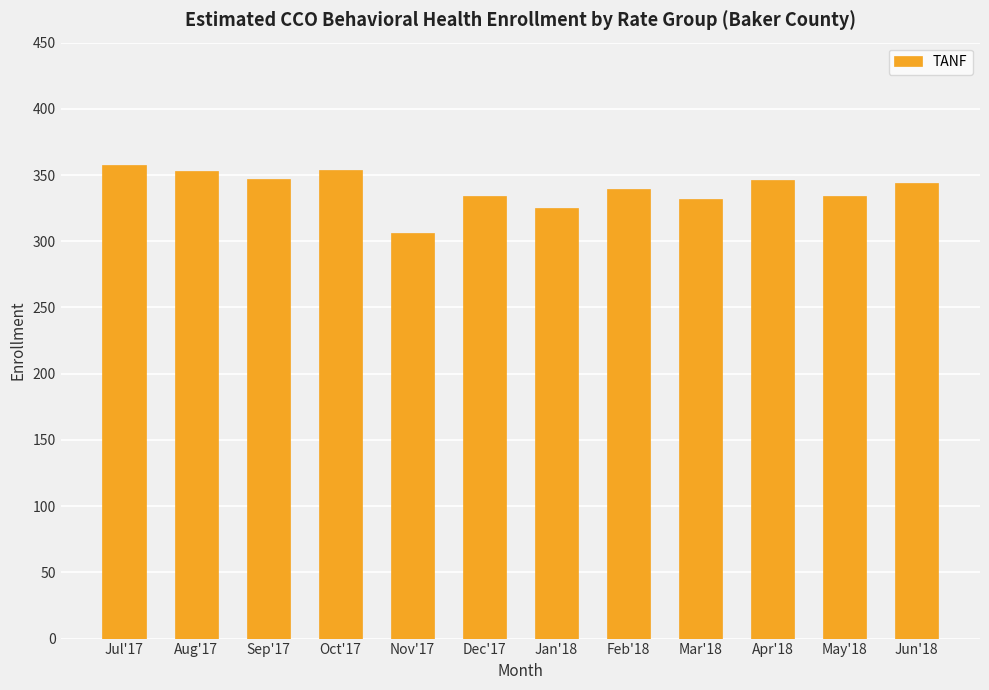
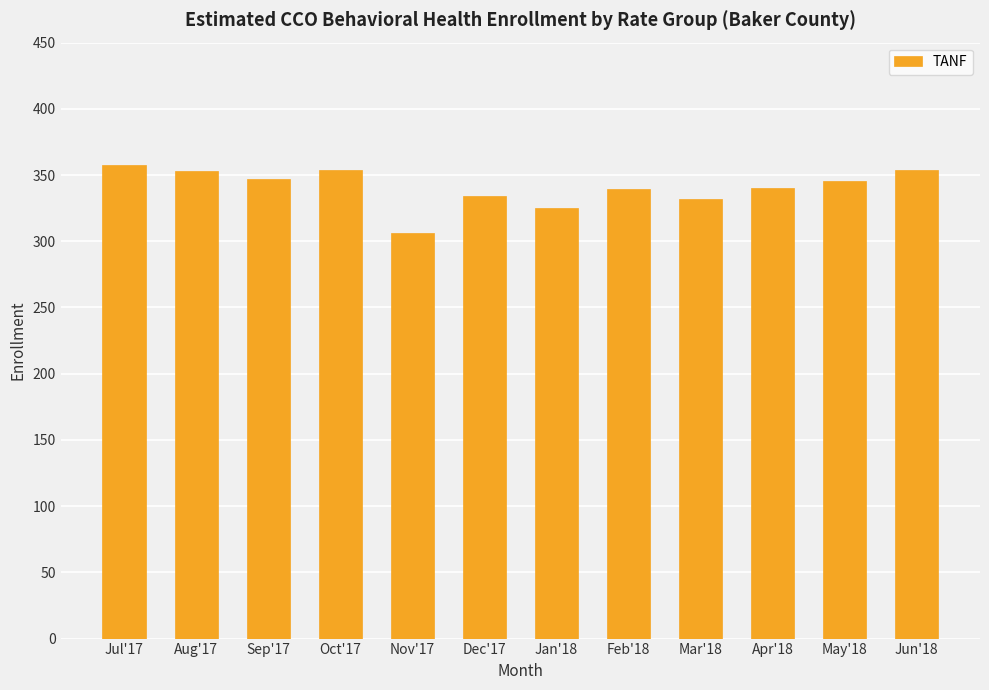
Apr'18: 347 -> 340
May'18: 334 -> 346
Jun'18: 344 -> 354
